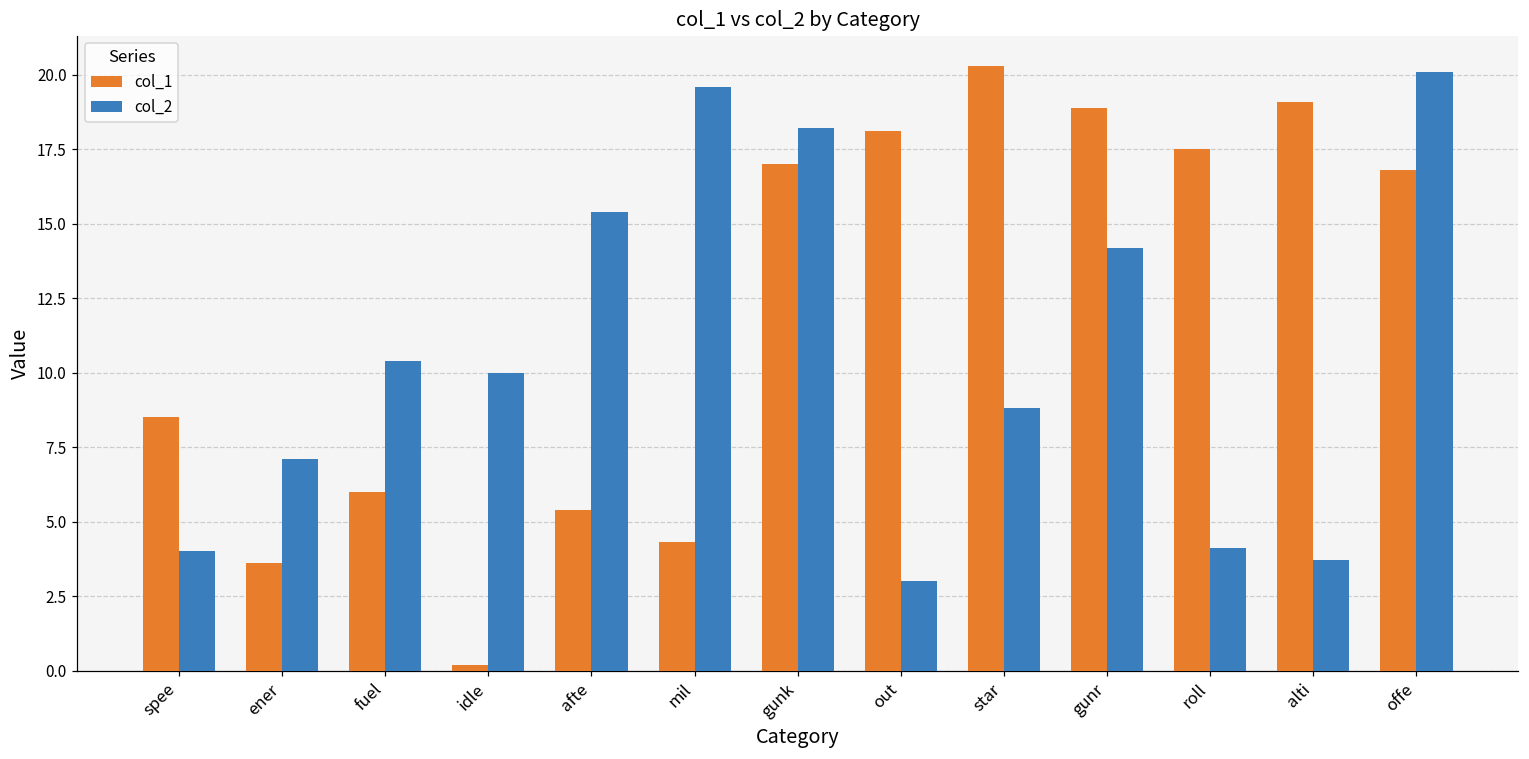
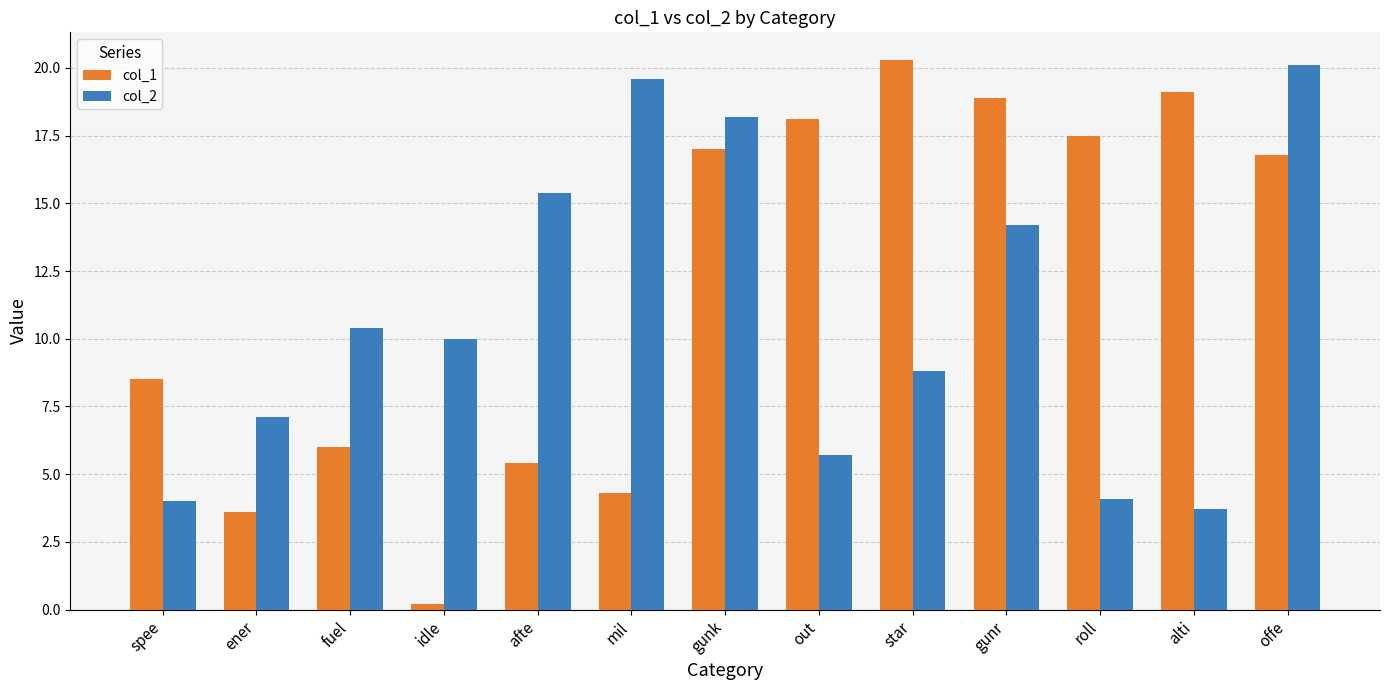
col_2, out: 3.0 -> 5.7
